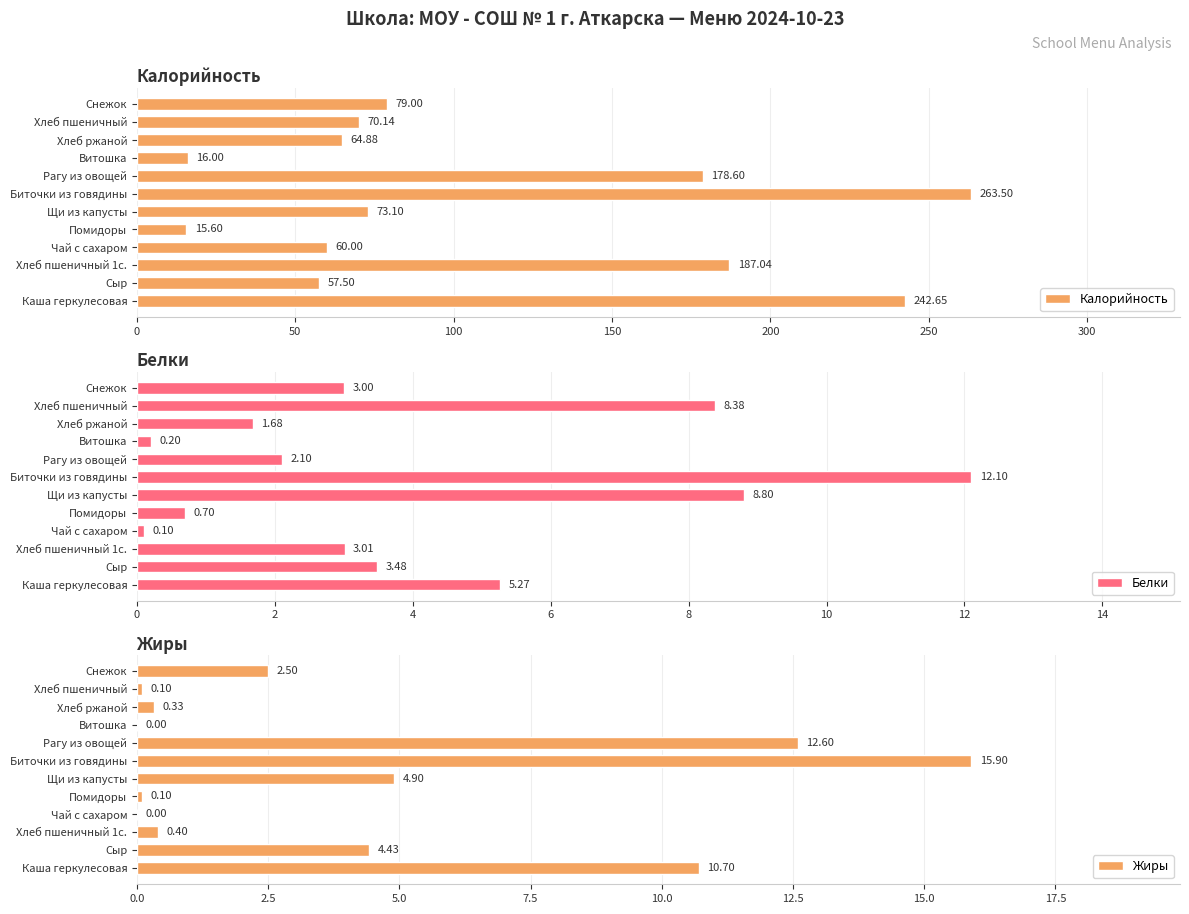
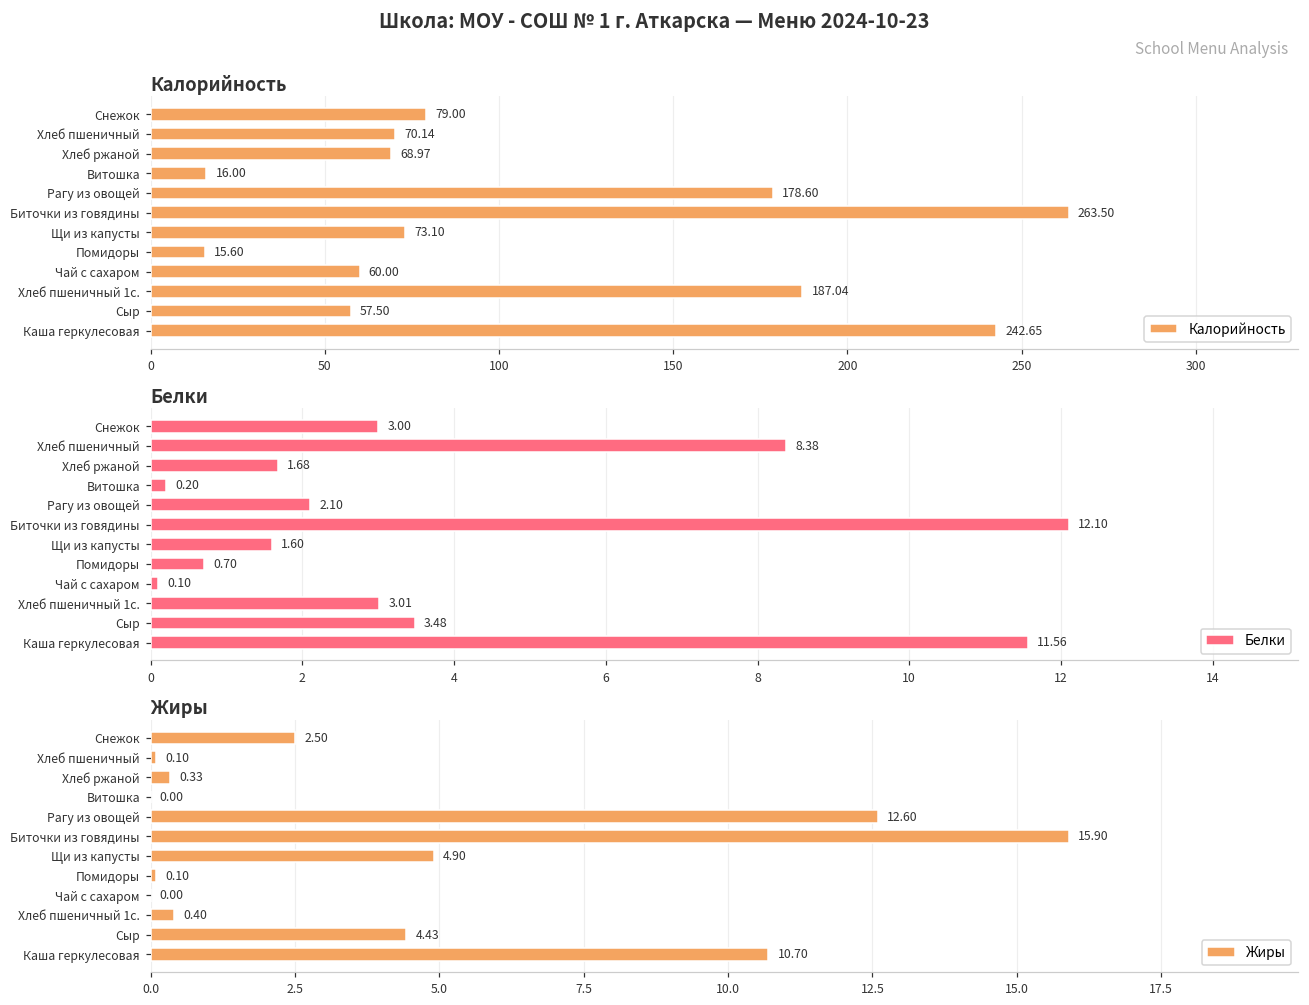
Калорийность, Хлеб ржаной: 64.88 -> 68.97
Белки, Щи из капусты: 8.80 -> 1.60
Белки, Каша геркулесовая: 5.27 -> 11.56
